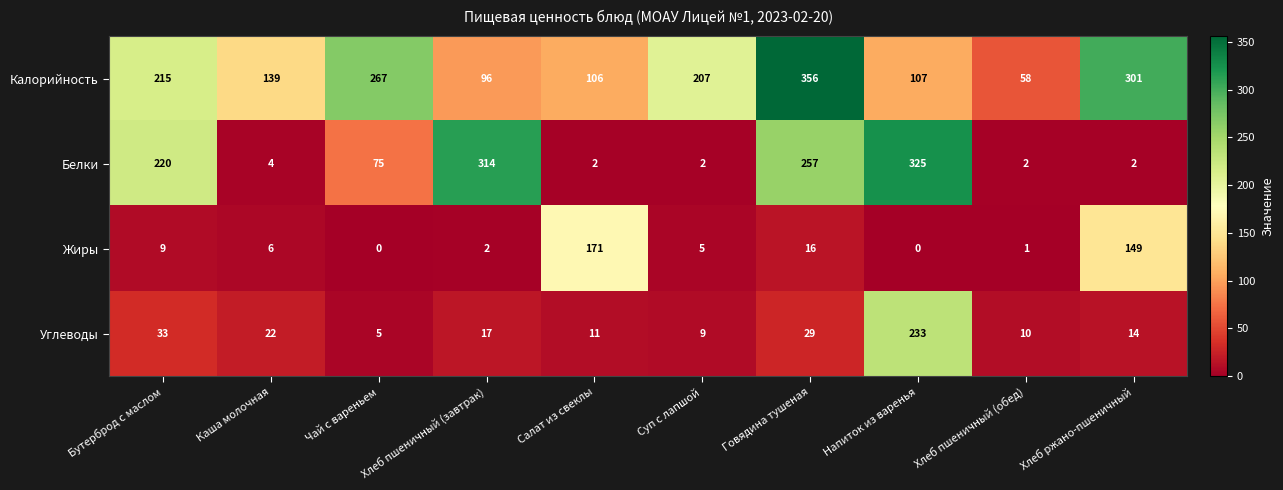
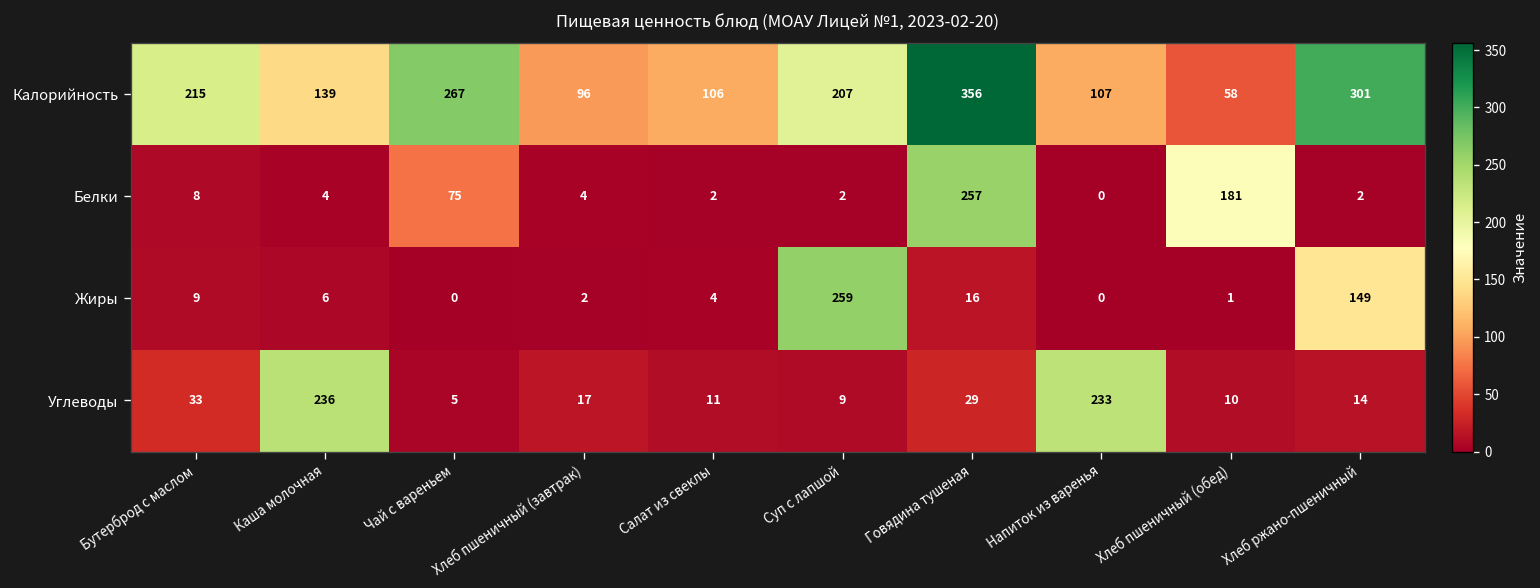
Белки, Бутерброд с маслом: 220 -> 8
Белки, Хлеб пшеничный (завтрак): 314 -> 4
Белки, Напиток из варенья: 325 -> 0
Белки, Хлеб пшеничный (обед): 2 -> 181
Жиры, Салат из свеклы: 171 -> 4
Жиры, Суп с лапшой: 5 -> 259
Углеводы, Каша молочная: 22 -> 236
